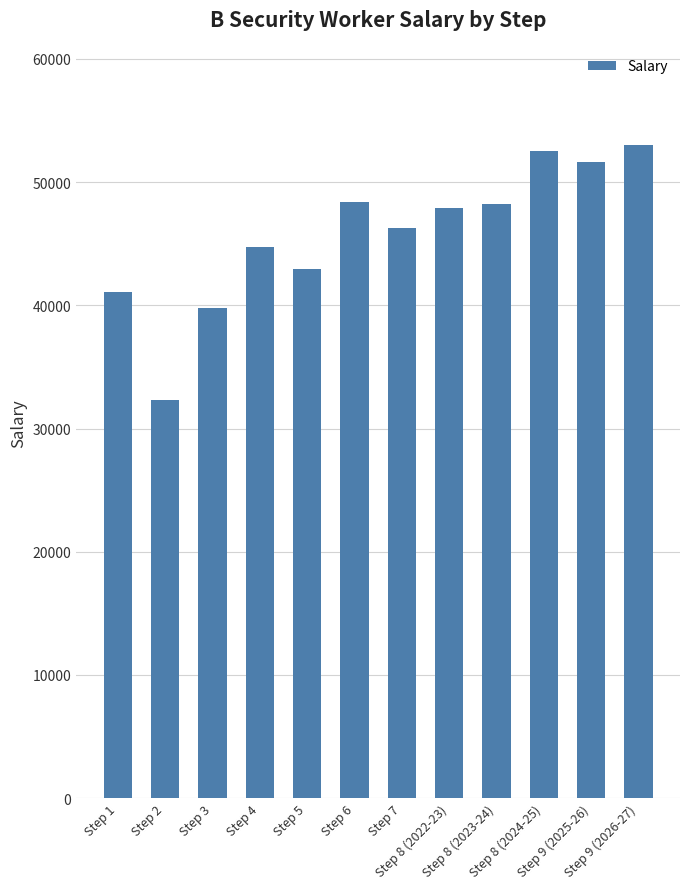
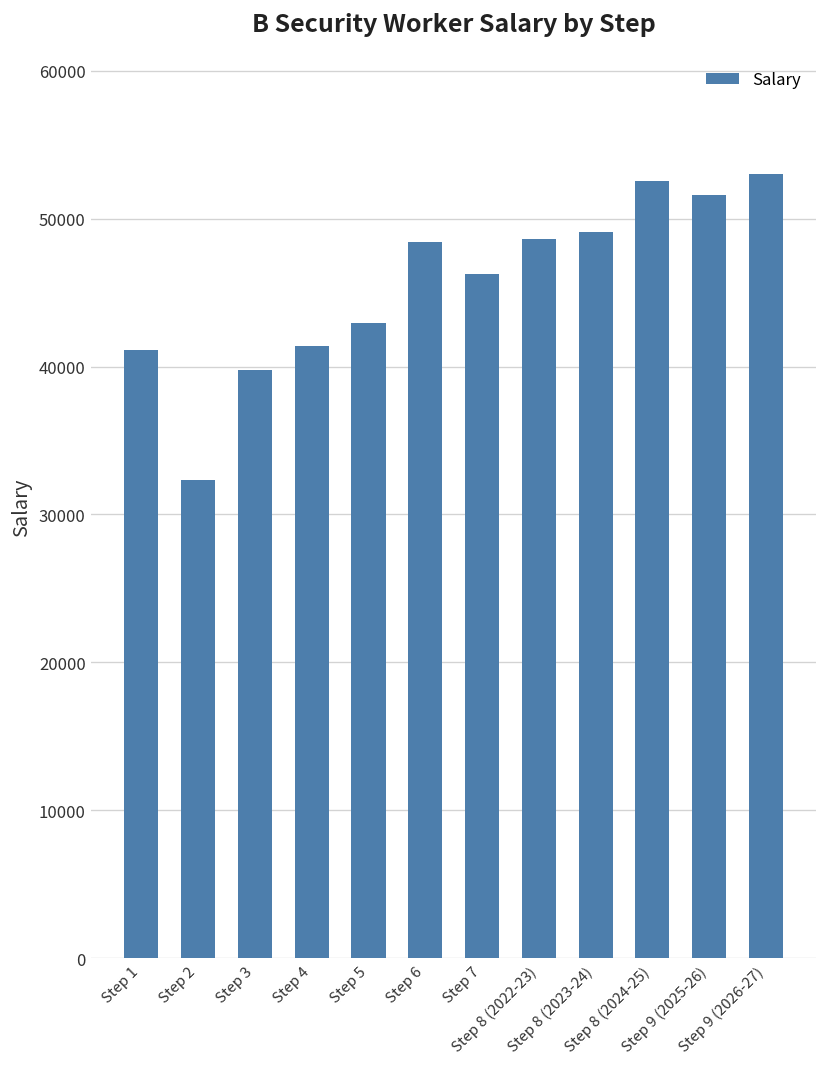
Step 4: 44800 -> 41400
Step 8 (2022-23): 47900 -> 48600
Step 8 (2023-24): 48200 -> 49100
